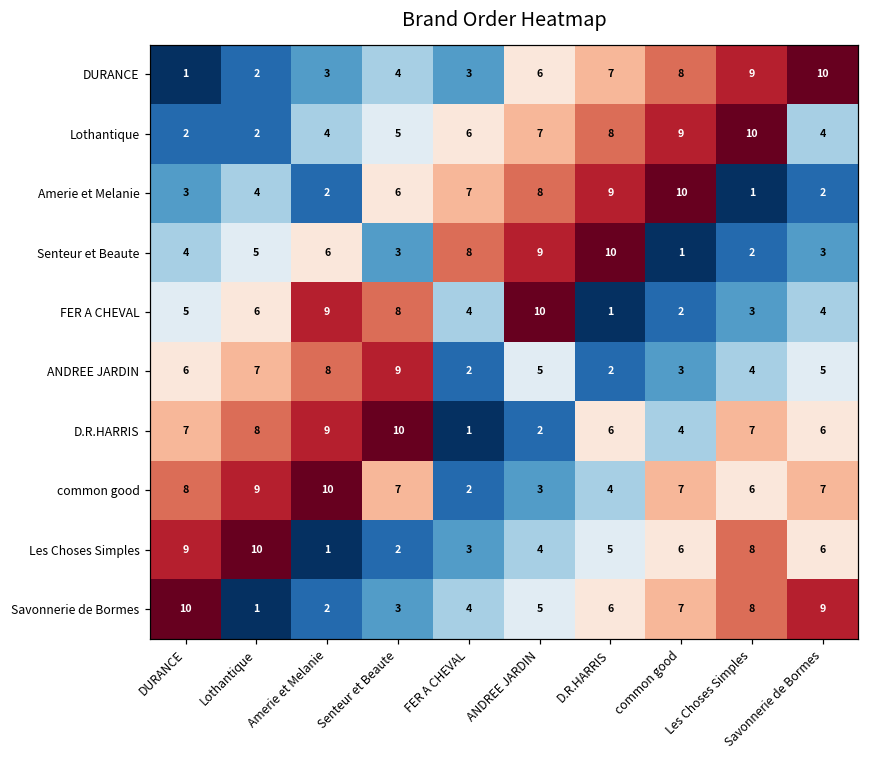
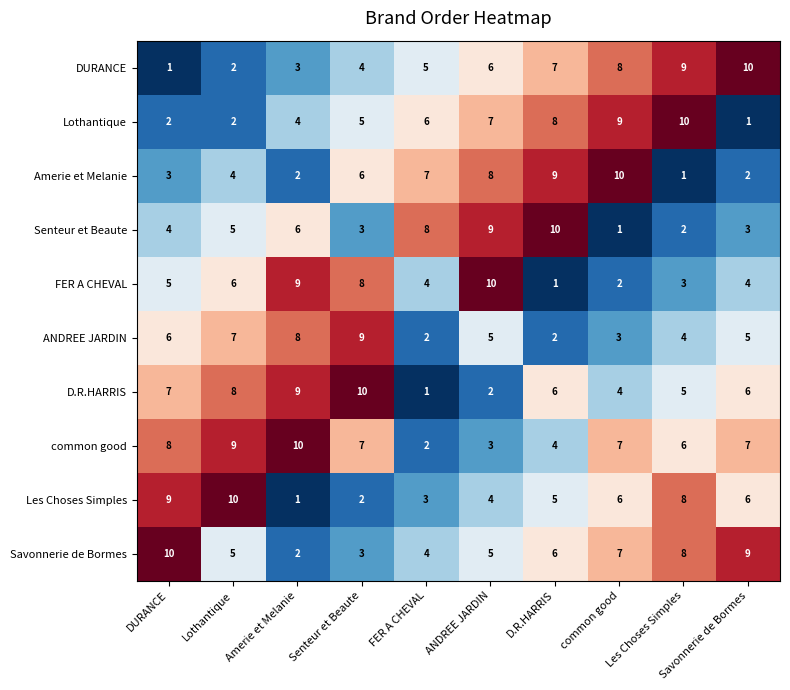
DURANCE, FER A CHEVAL: 3 -> 5
Lothantique, Savonnerie de Bormes: 4 -> 1
D.R.HARRIS, Les Choses Simples: 7 -> 5
Savonnerie de Bormes, Lothantique: 1 -> 5
